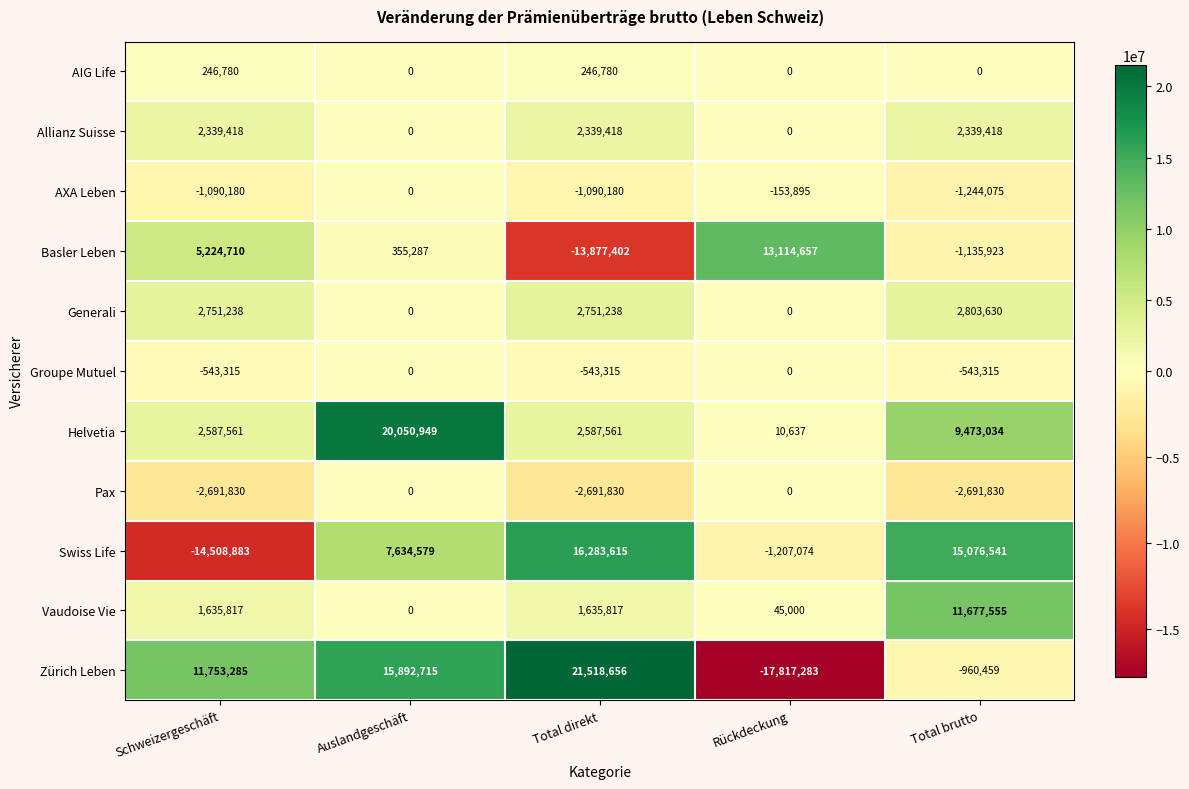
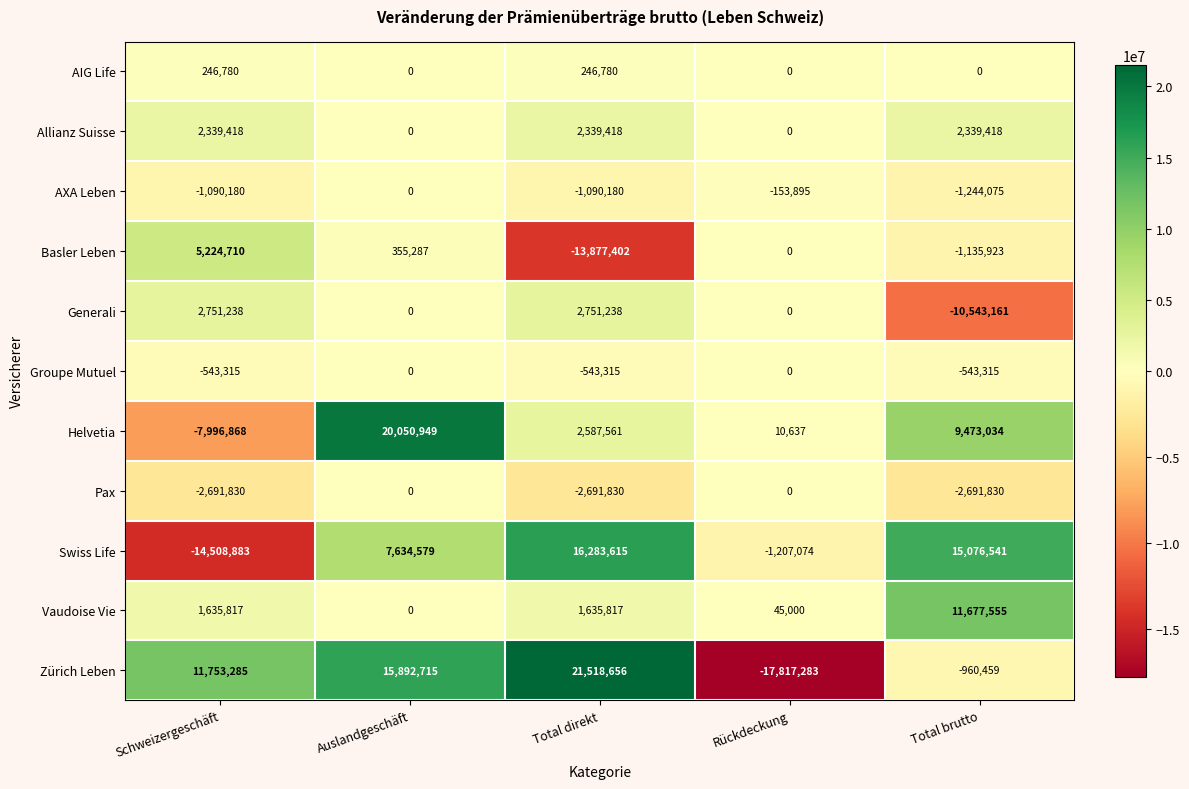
Basler Leben, Rückdeckung: 13,114,657 -> 0
Generali, Total brutto: 2,803,630 -> -10,543,161
Helvetia, Schweizergeschäft: 2,587,561 -> -7,996,868
